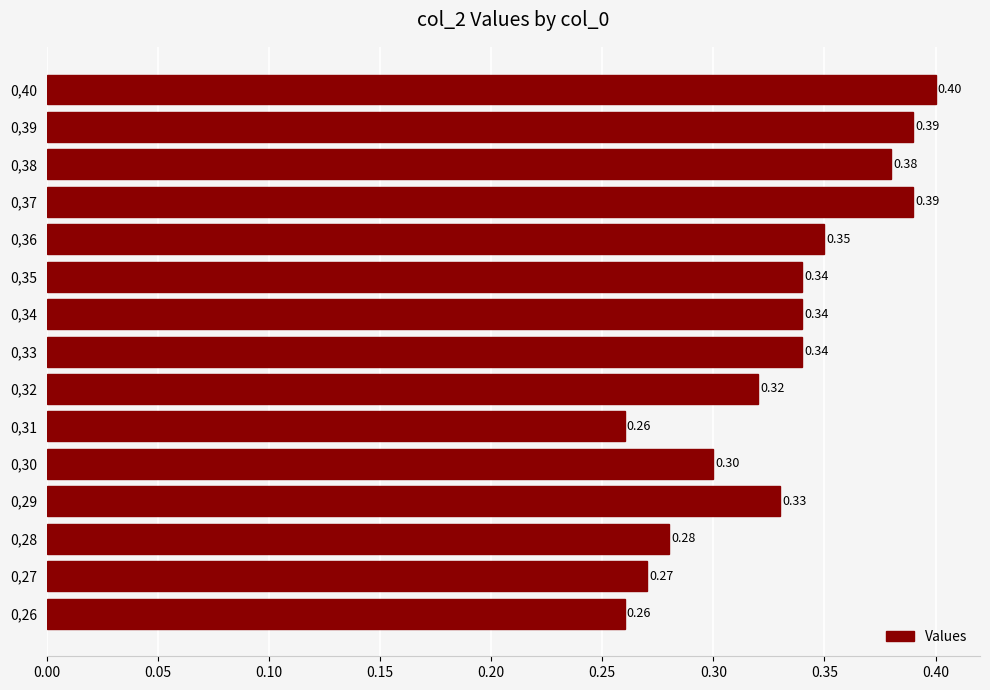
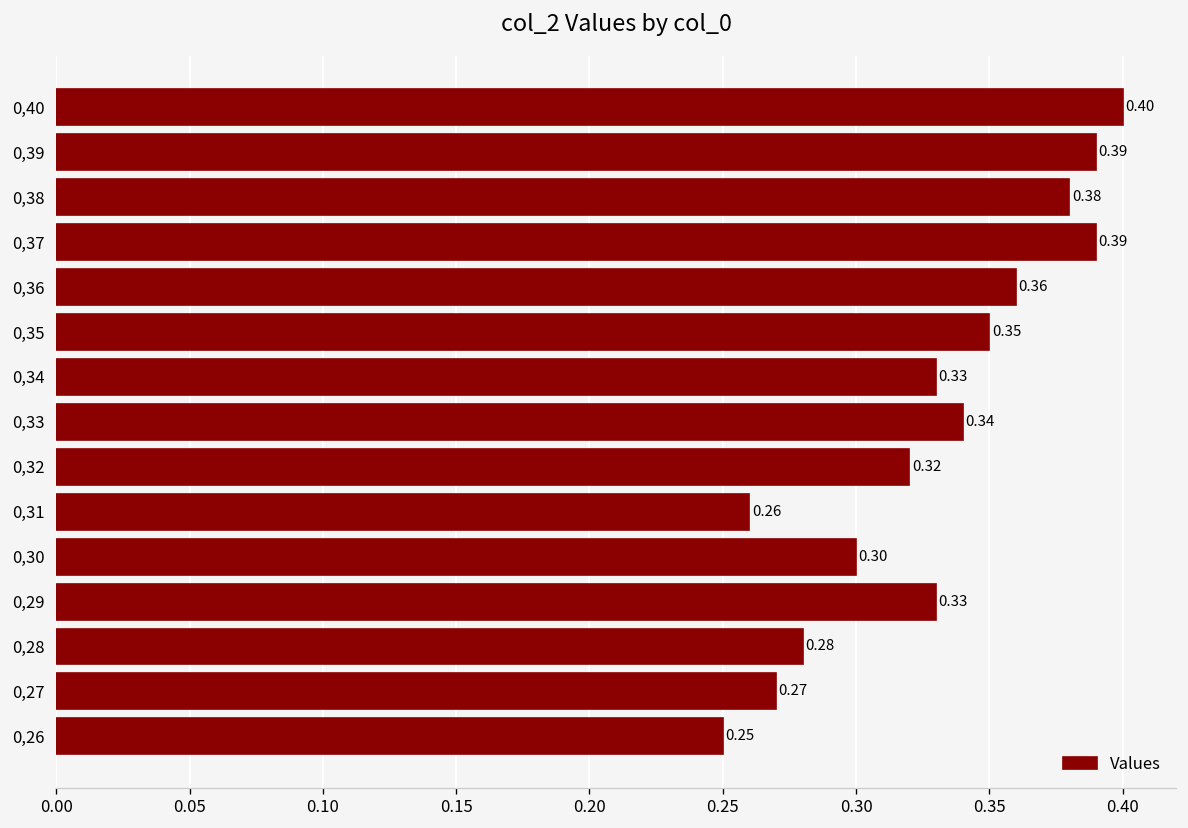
0,36: 0.35 -> 0.36
0,35: 0.34 -> 0.35
0,34: 0.34 -> 0.33
0,26: 0.26 -> 0.25
